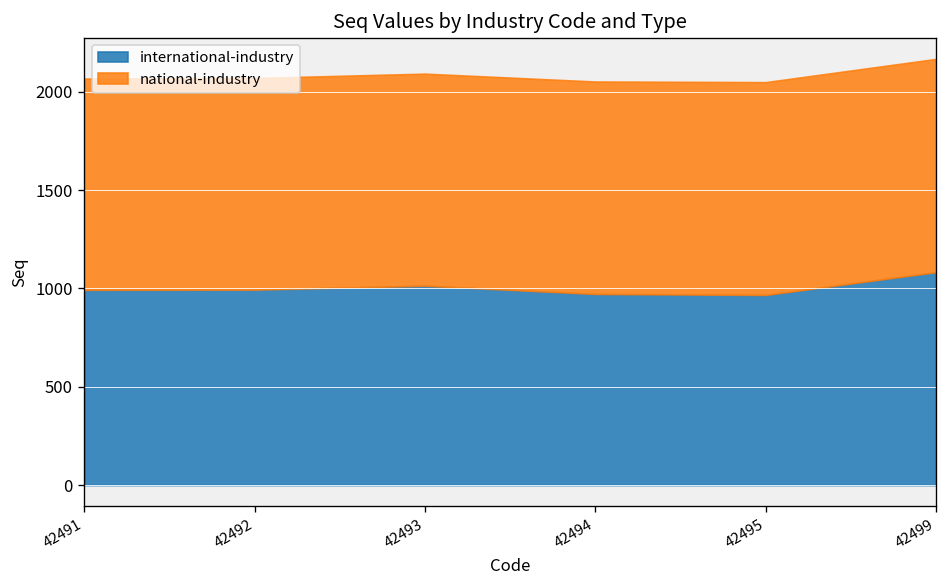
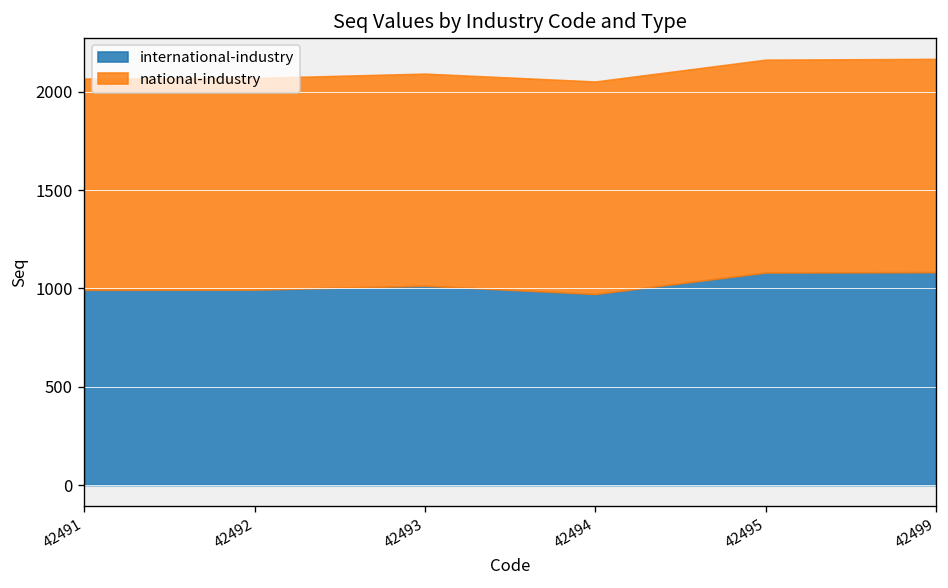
international-industry, 42495: 970 -> 1080
